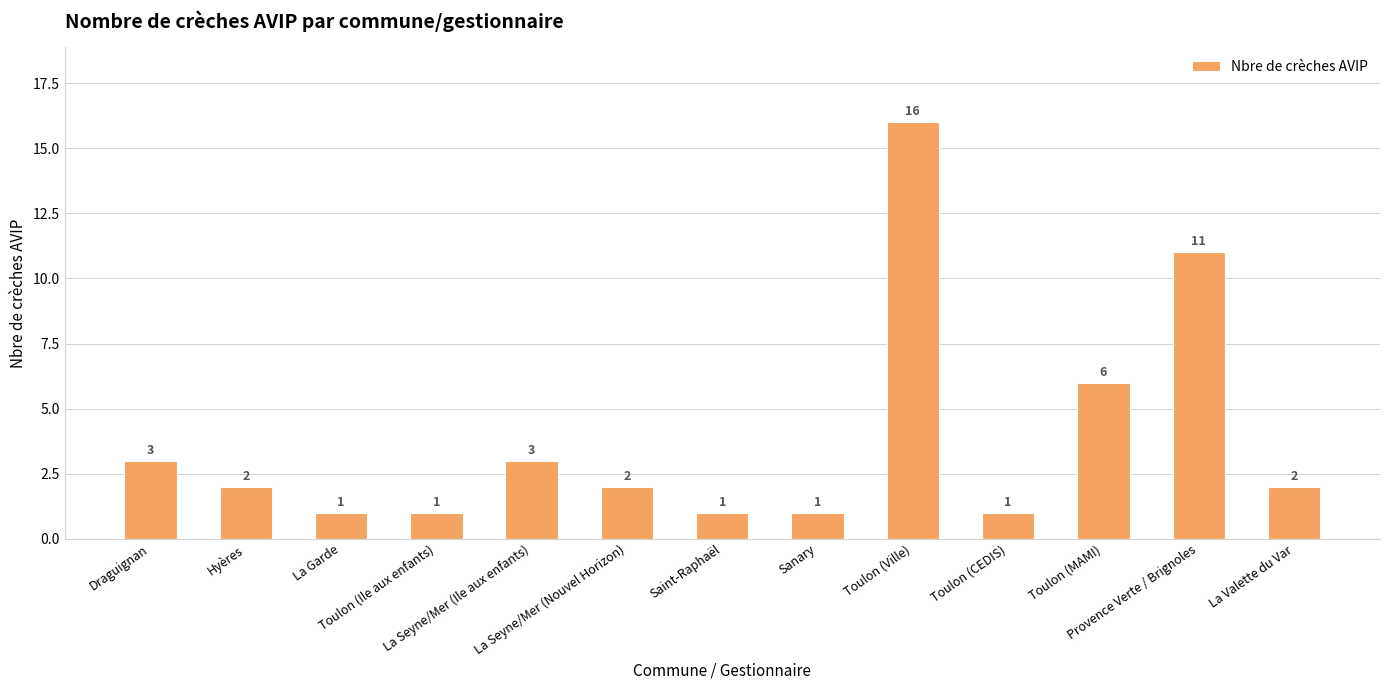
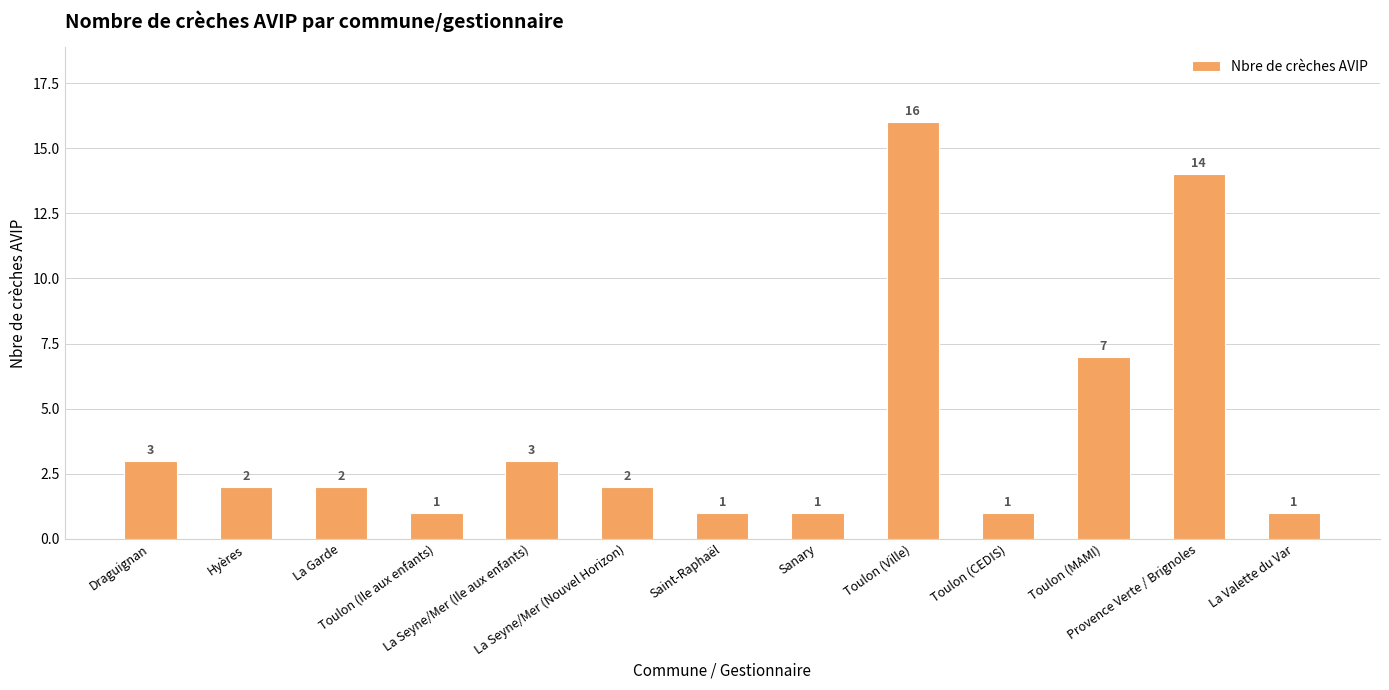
La Garde: 1 -> 2
Toulon (MAMI): 6 -> 7
Provence Verte / Brignoles: 11 -> 14
La Valette du Var: 2 -> 1
